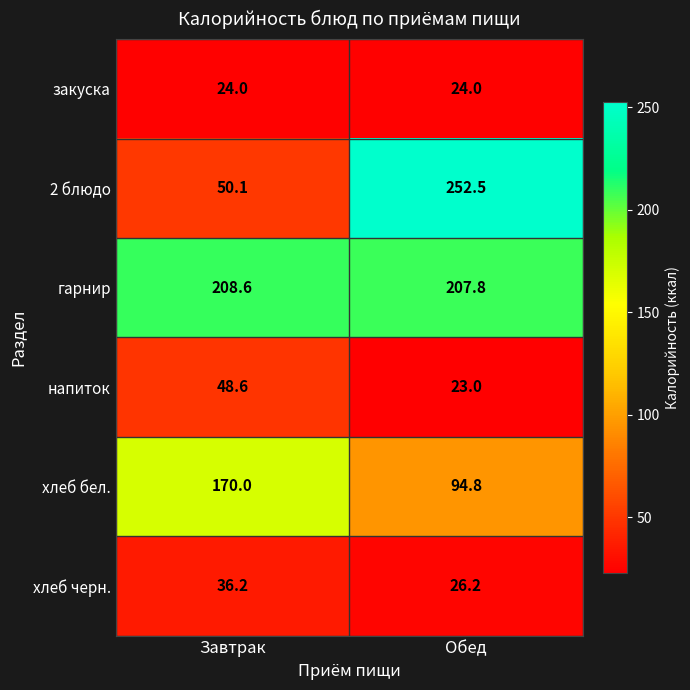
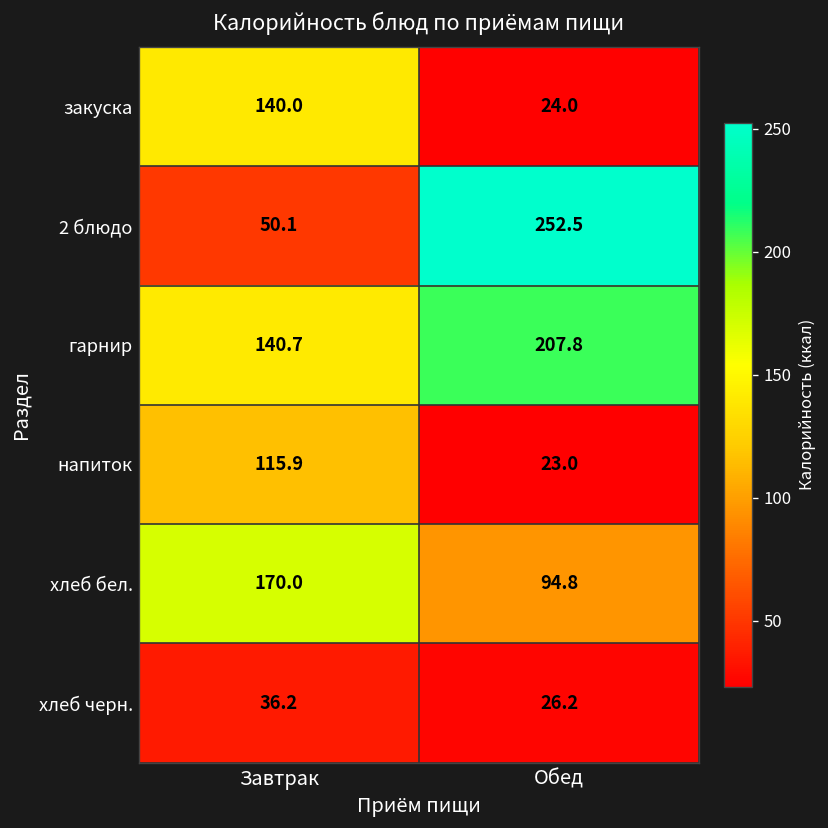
закуска, Завтрак: 24.0 -> 140.0
гарнир, Завтрак: 208.6 -> 140.7
напиток, Завтрак: 48.6 -> 115.9
